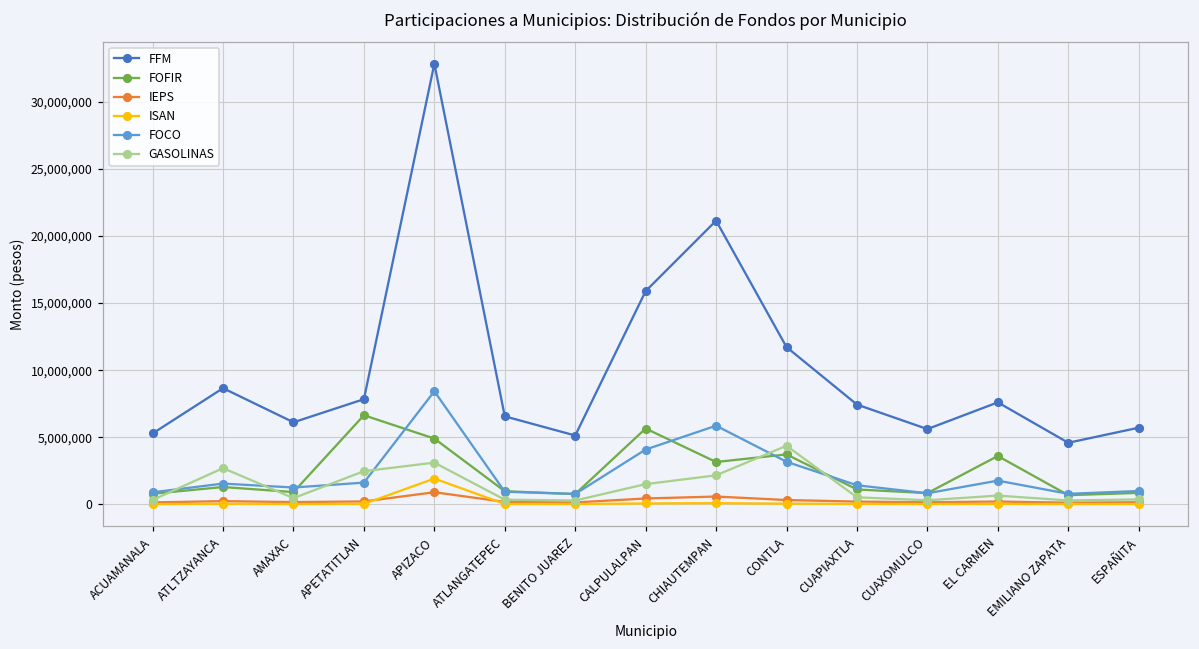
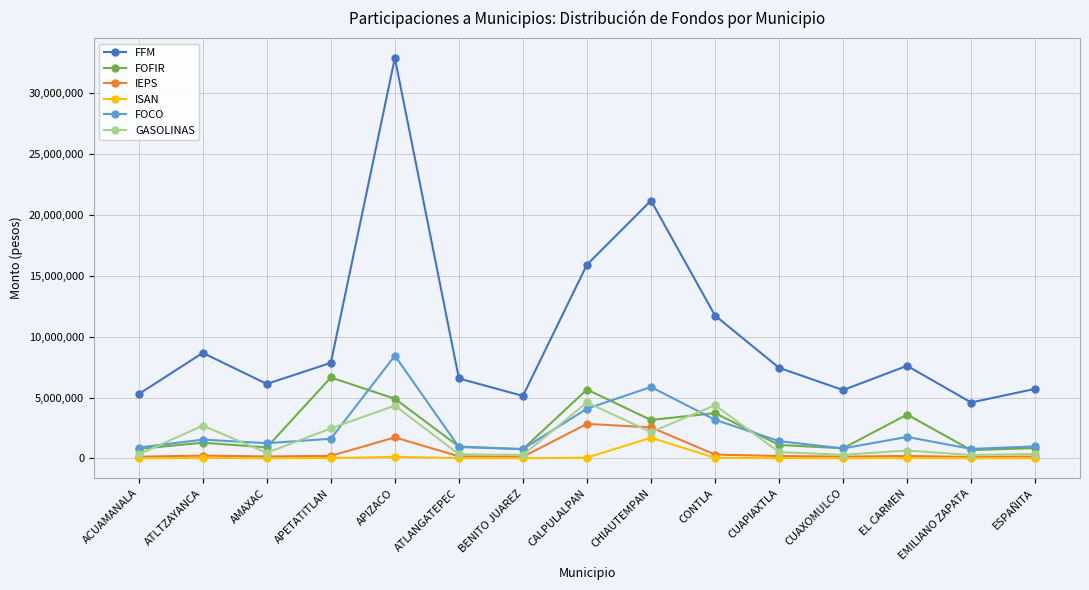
IEPS, APIZACO: 900,000 -> 1,700,000
ISAN, APIZACO: 1,900,000 -> 100,000
GASOLINAS, APIZACO: 3,100,000 -> 4,300,000
IEPS, CALPULALPAN: 400,000 -> 2,800,000
GASOLINAS, CALPULALPAN: 1,500,000 -> 4,600,000
IEPS, CHIAUTEMPAN: 600,000 -> 2,600,000
ISAN, CHIAUTEMPAN: 100,000 -> 1,700,000
